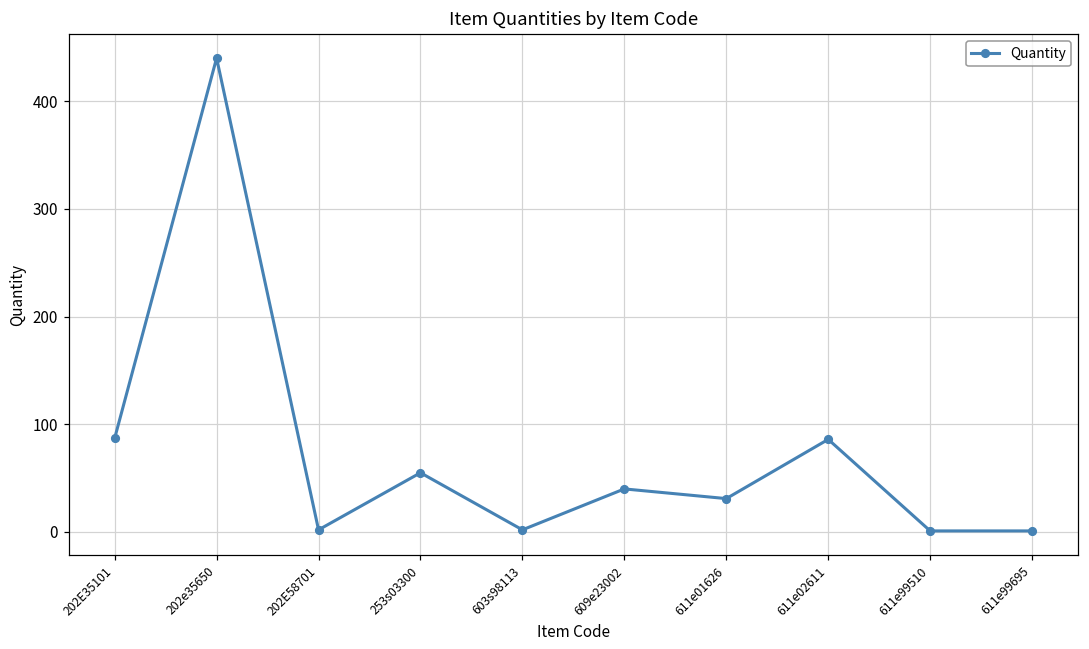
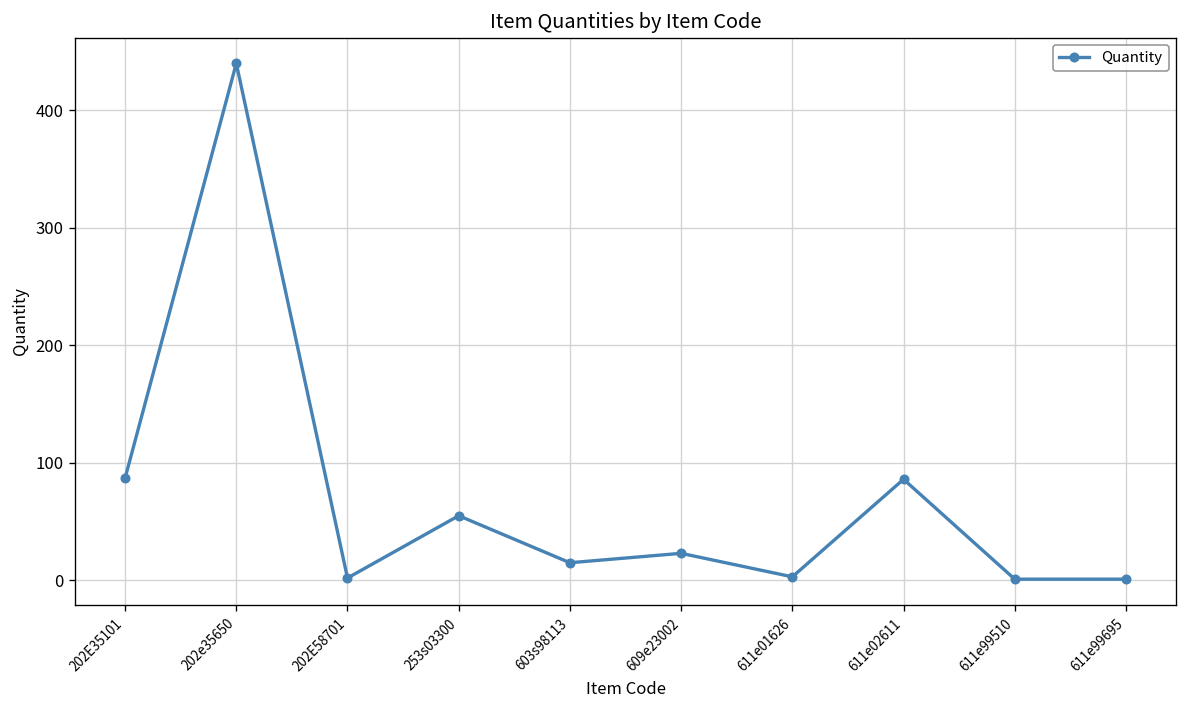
603s98113: 0 -> 20
609e23002: 40 -> 20
611e01626: 30 -> 0
